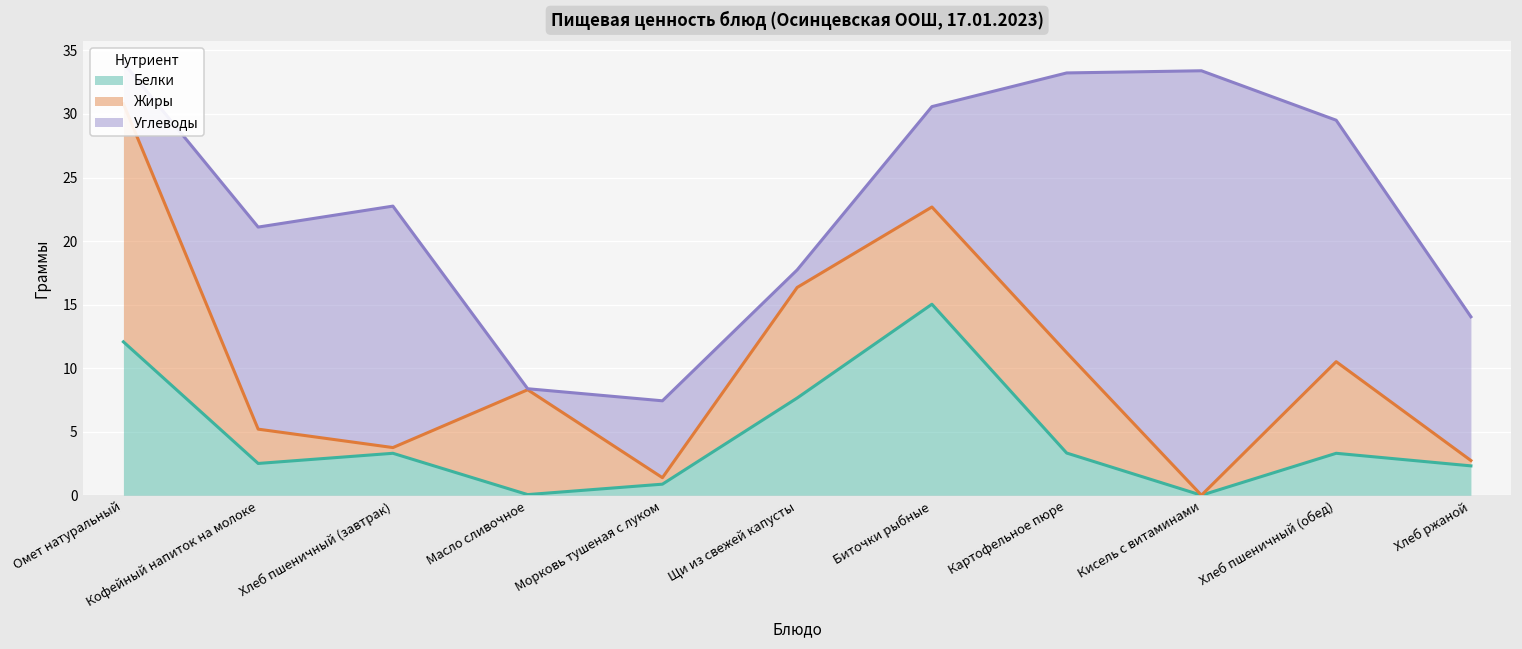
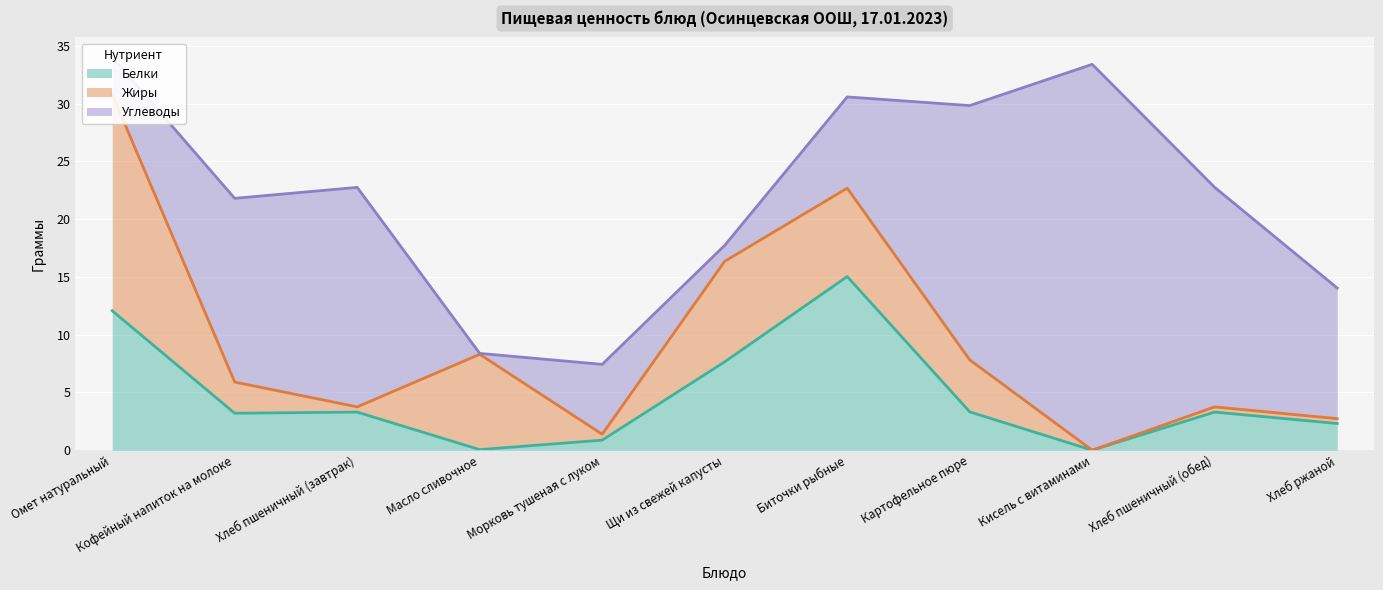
Белки, Кофейный напиток на молоке: 2.5 -> 3.2
Жиры, Картофельное пюре: 7.9 -> 4.5
Жиры, Хлеб пшеничный (обед): 7.2 -> 0.5
